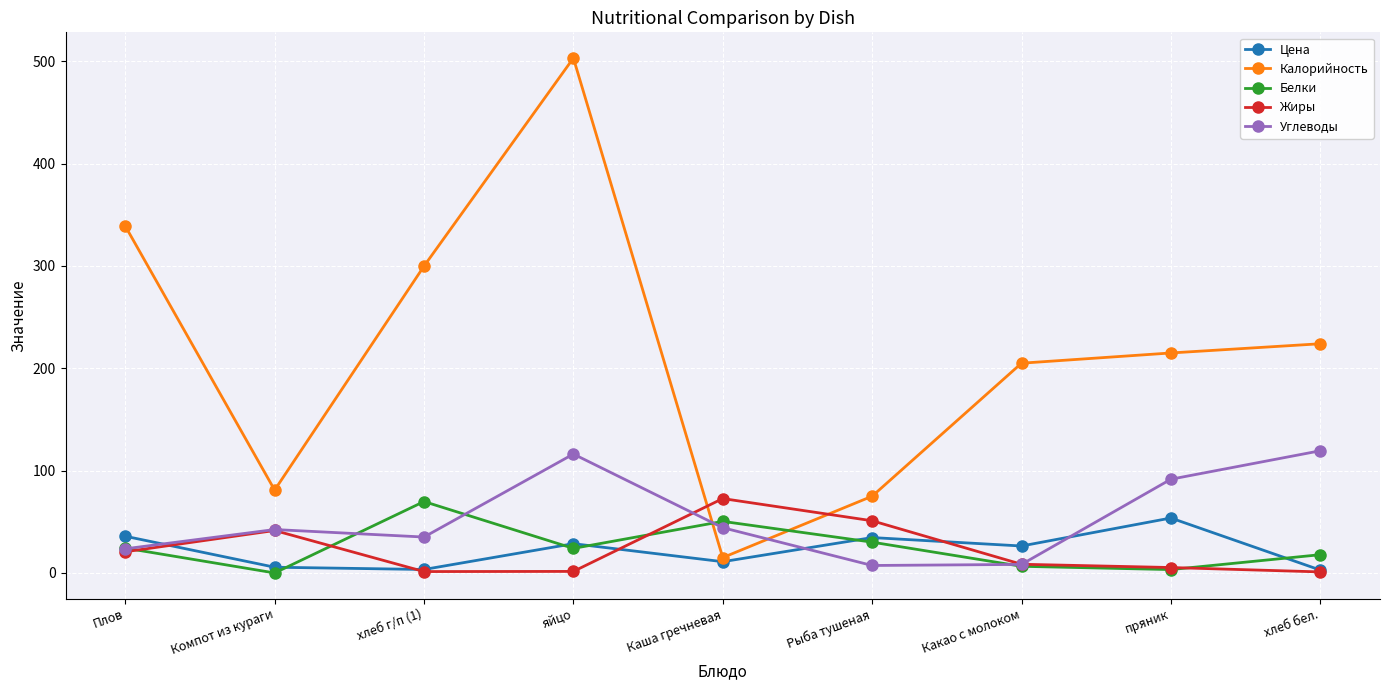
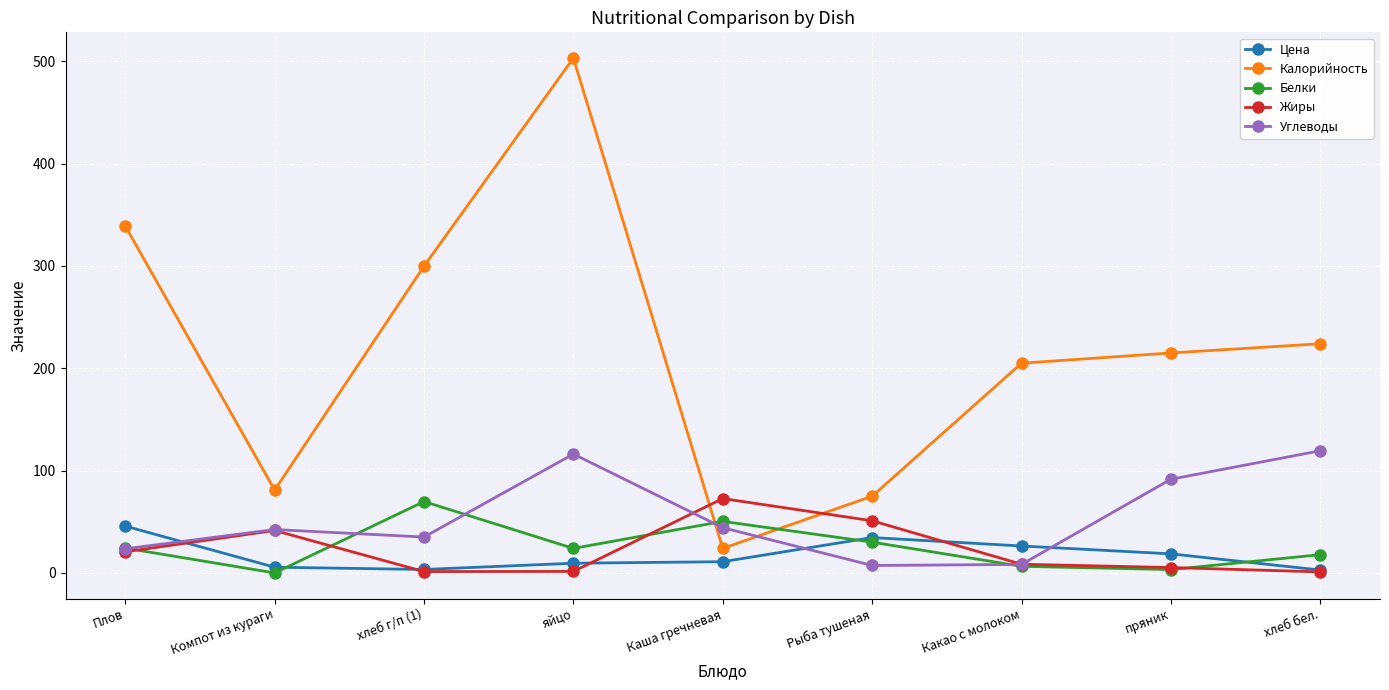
Цена, Плов: 36 -> 46
Цена, яйцо: 29 -> 10
Калорийность, Каша гречневая: 15 -> 24
Цена, пряник: 54 -> 19
